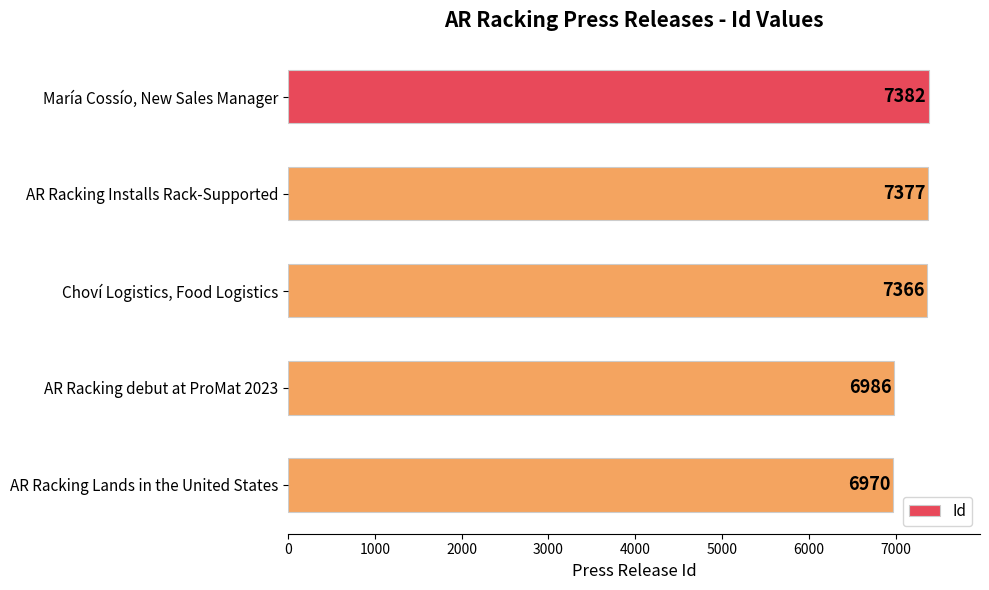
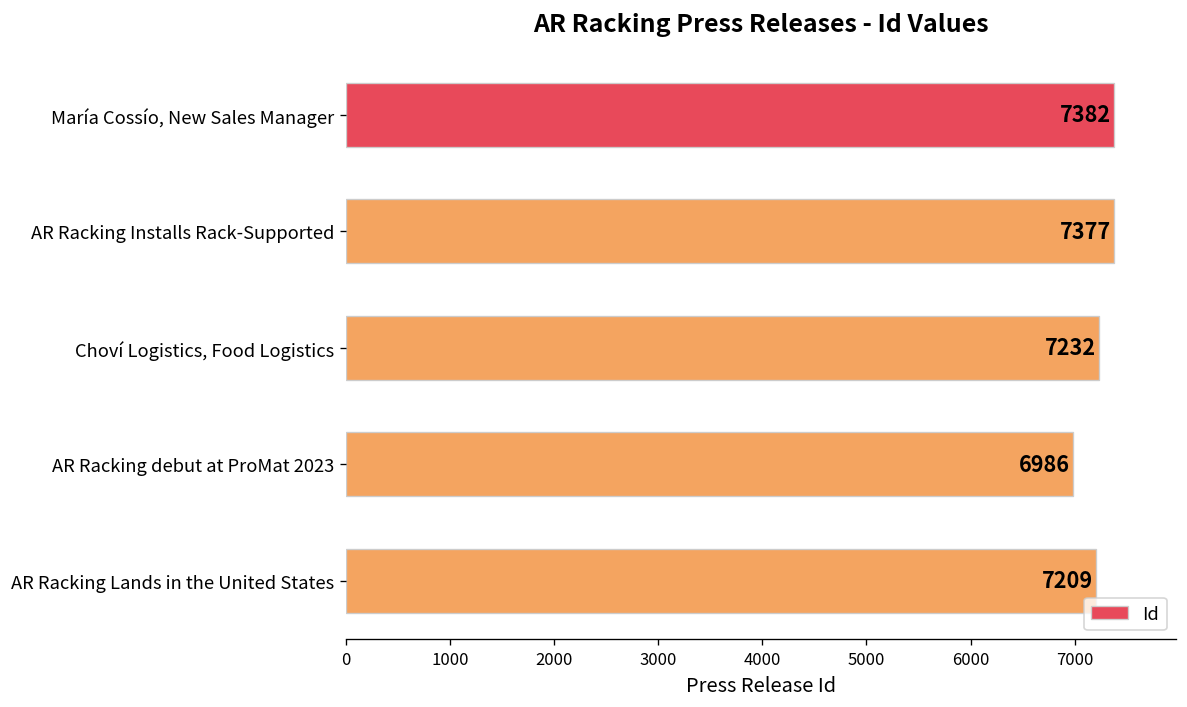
Choví Logistics, Food Logistics: 7366 -> 7232
AR Racking Lands in the United States: 6970 -> 7209
